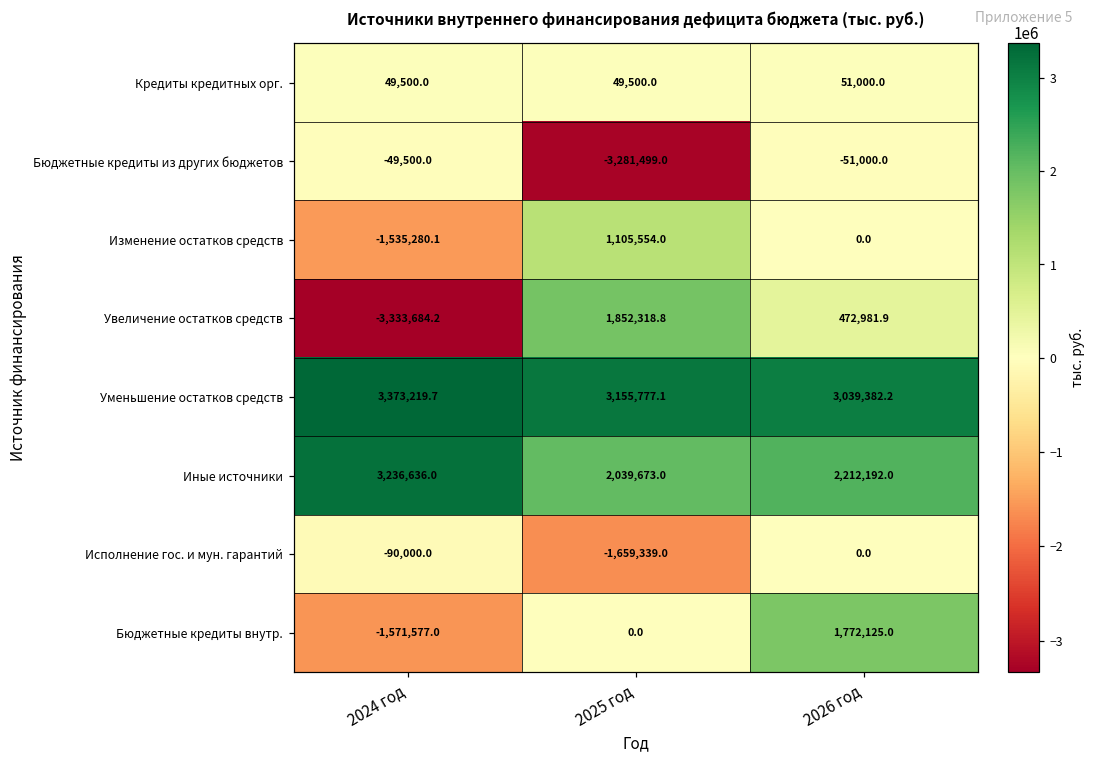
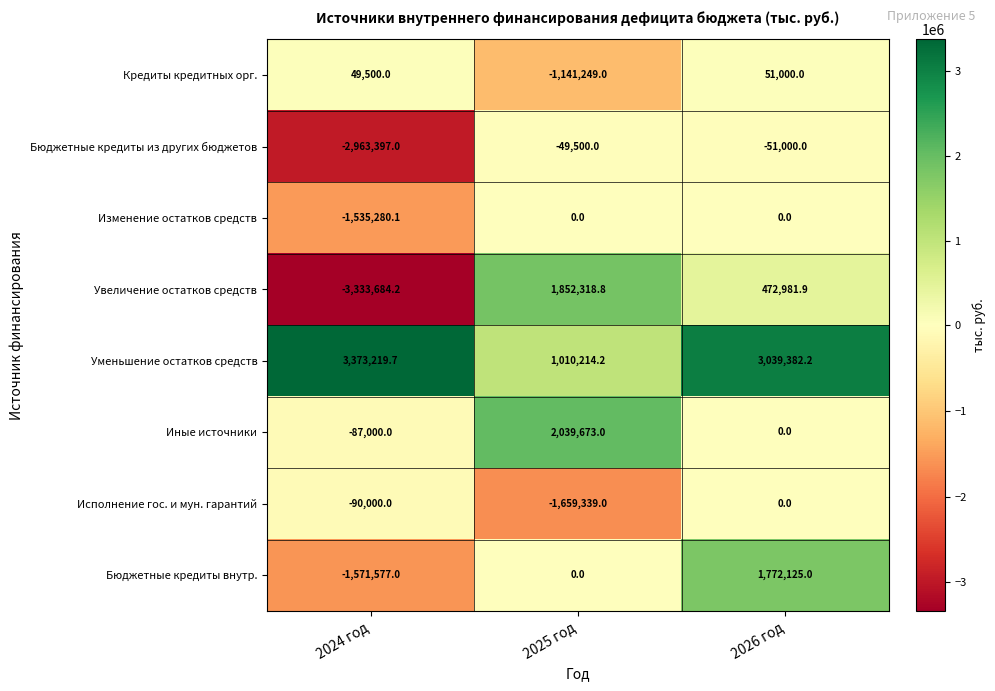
Кредиты кредитных орг., 2025 год: 49,500.0 -> -1,141,249.0
Бюджетные кредиты из других бюджетов, 2024 год: -49,500.0 -> -2,963,397.0
Бюджетные кредиты из других бюджетов, 2025 год: -3,281,499.0 -> -49,500.0
Изменение остатков средств, 2025 год: 1,105,554.0 -> 0.0
Уменьшение остатков средств, 2025 год: 3,155,777.1 -> 1,010,214.2
Иные источники, 2024 год: 3,236,636.0 -> -87,000.0
Иные источники, 2026 год: 2,212,192.0 -> 0.0
